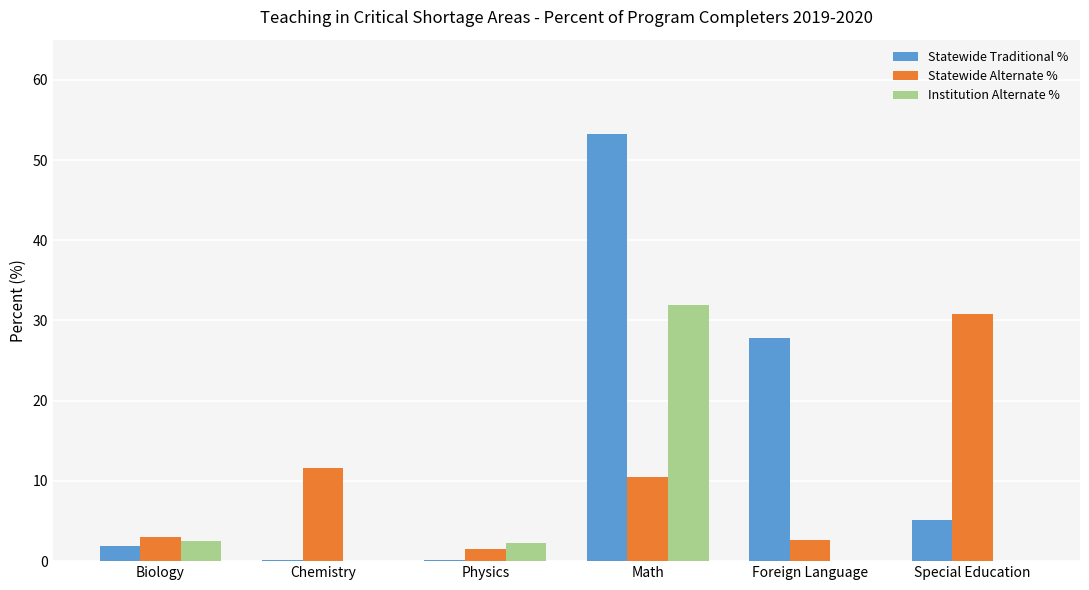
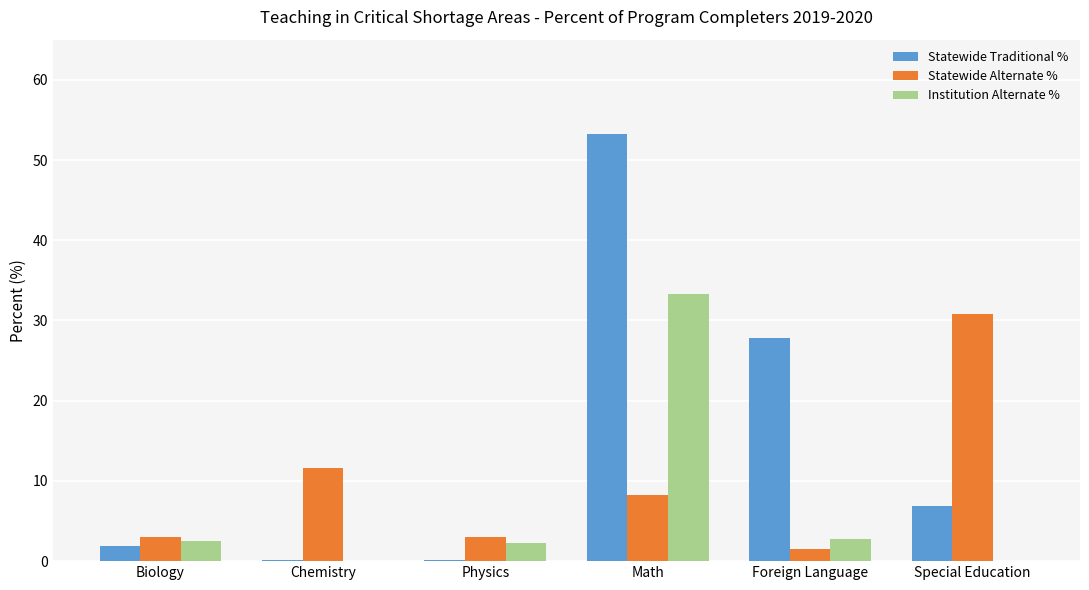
Statewide Alternate %, Physics: 2 -> 3
Statewide Alternate %, Math: 11 -> 8
Institution Alternate %, Math: 32 -> 33
Statewide Alternate %, Foreign Language: 3 -> 2
Institution Alternate %, Foreign Language: 0 -> 3
Statewide Traditional %, Special Education: 5 -> 7
